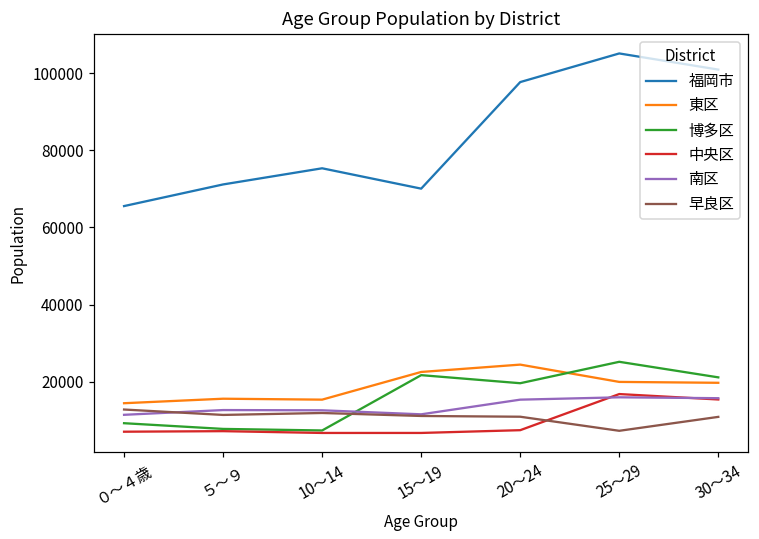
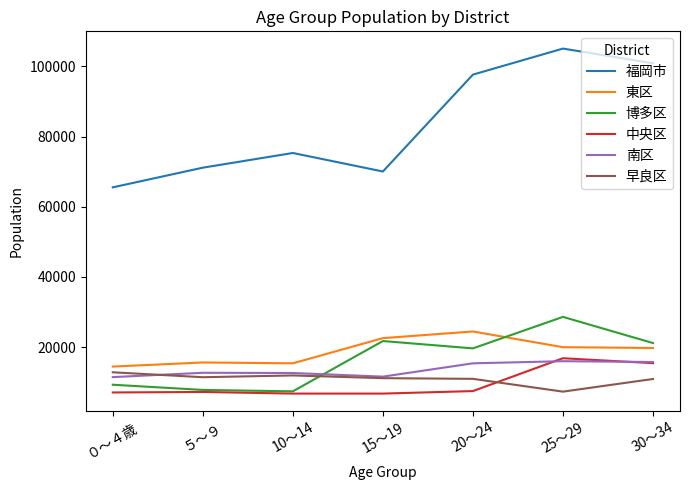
博多区, 25～29: 25000 -> 29000
